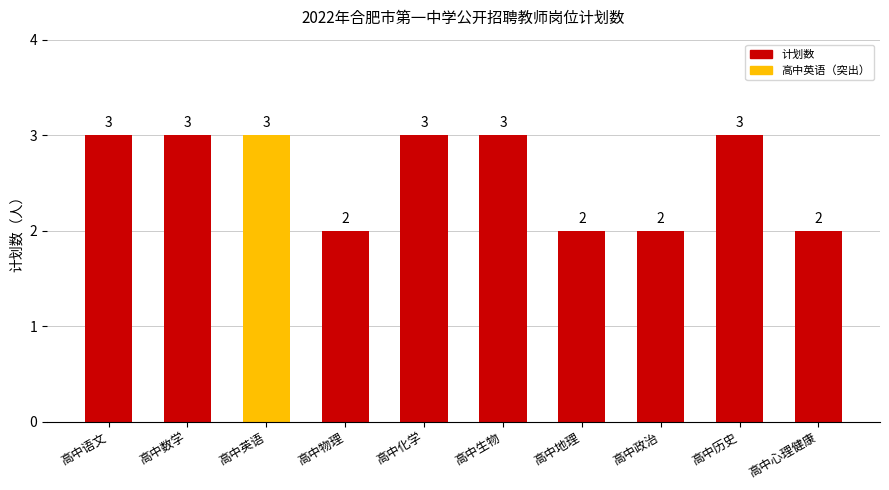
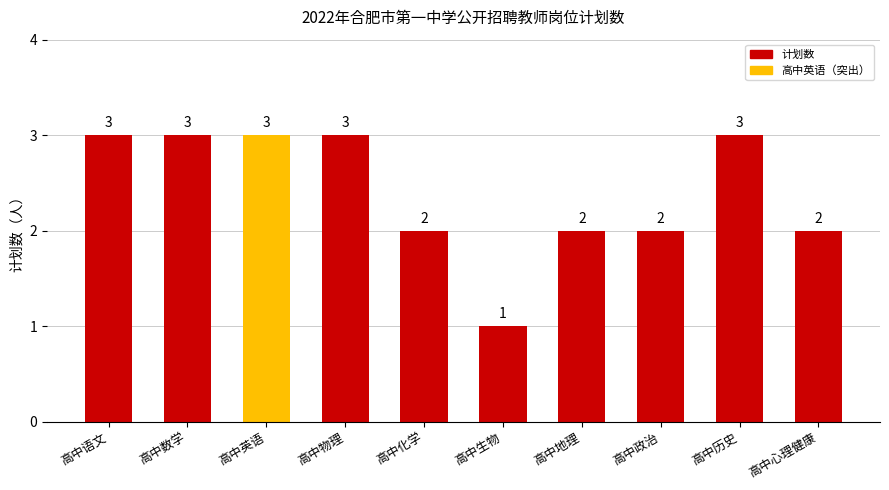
高中物理: 2 -> 3
高中化学: 3 -> 2
高中生物: 3 -> 1
